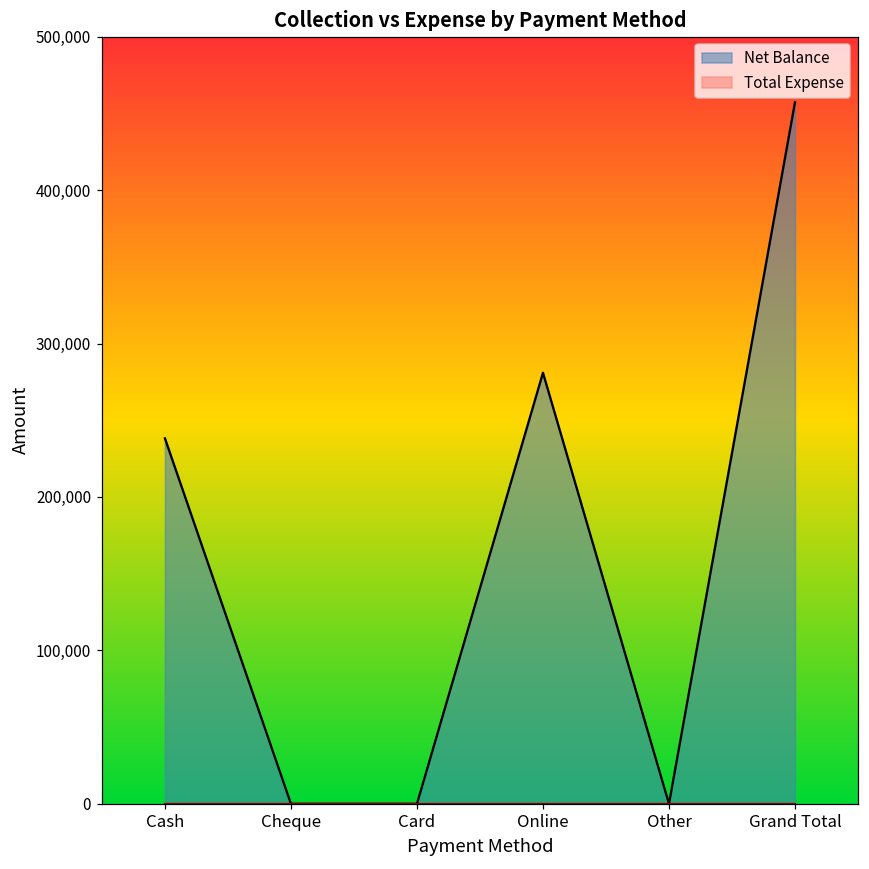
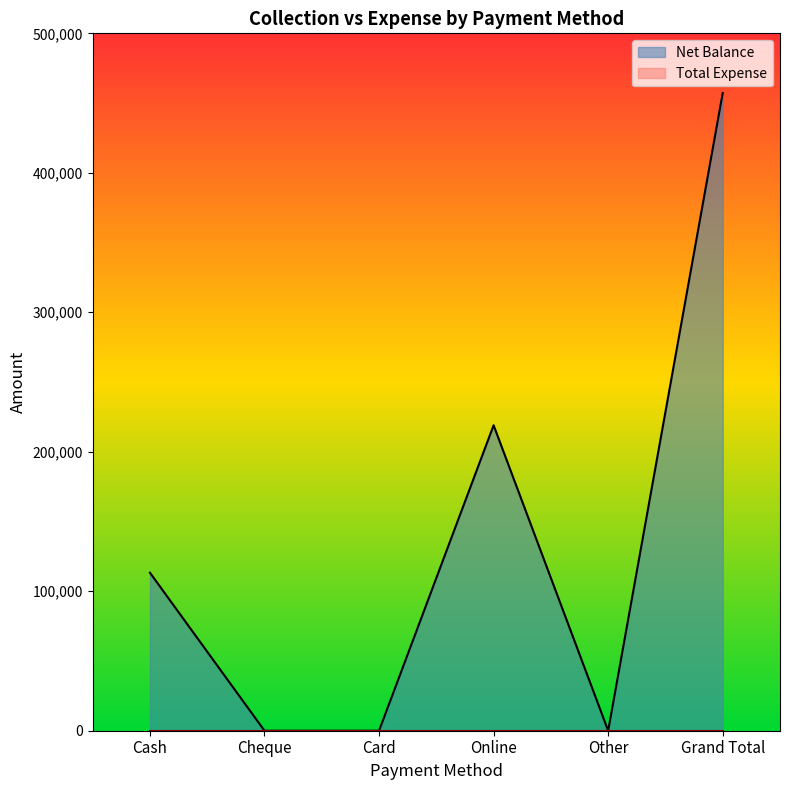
Net Balance, Cash: 238,000 -> 113,000
Net Balance, Online: 281,000 -> 219,000
